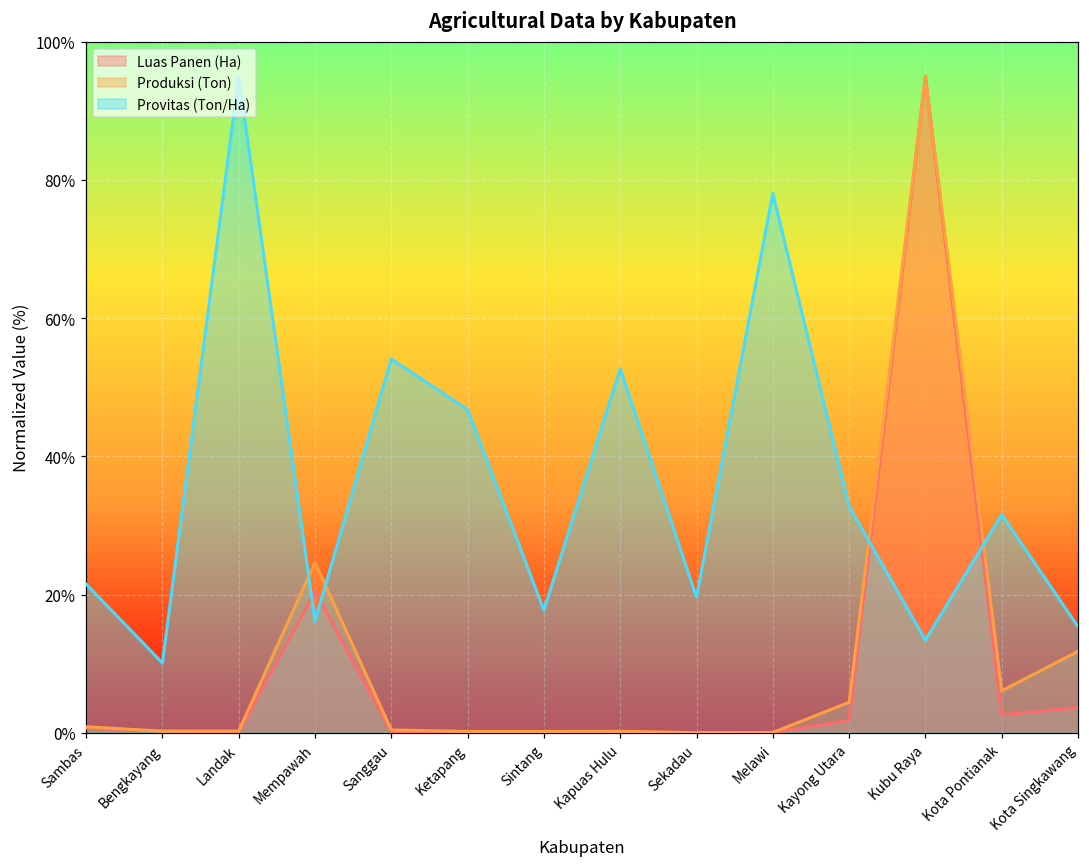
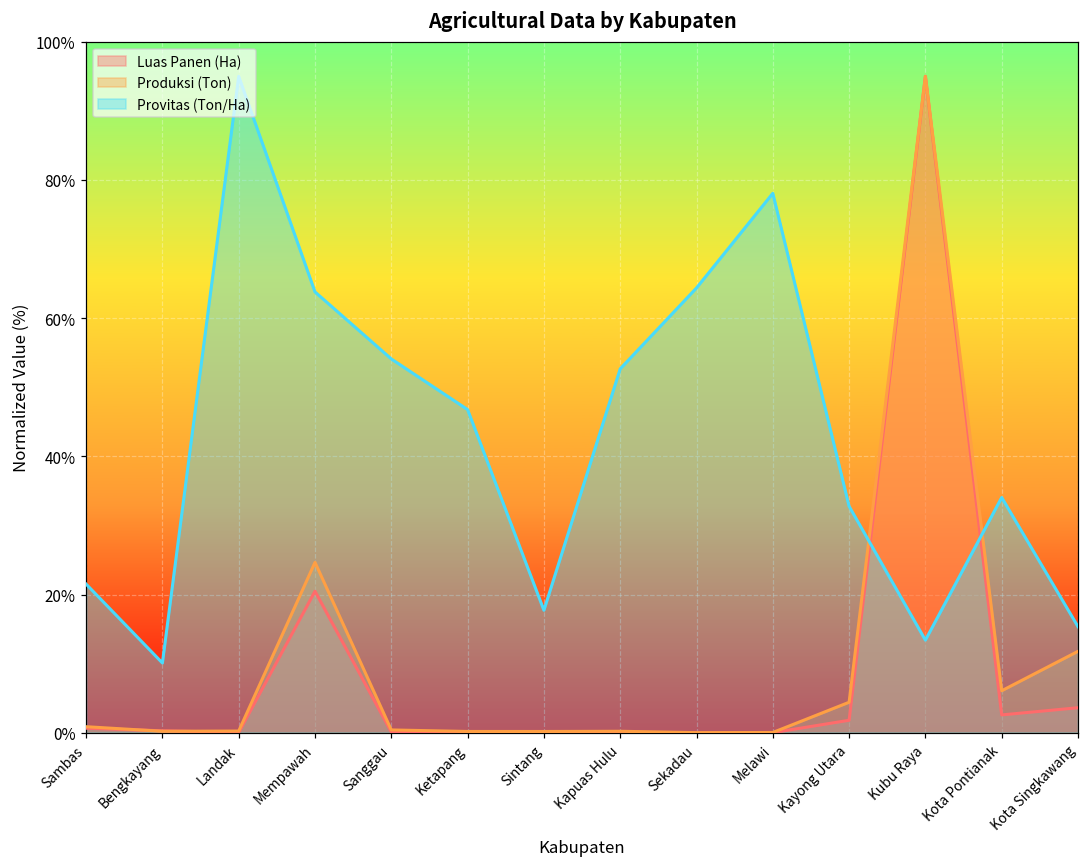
Provitas (Ton/Ha), Mempawah: 16% -> 64%
Provitas (Ton/Ha), Sekadau: 20% -> 64%
Provitas (Ton/Ha), Kota Pontianak: 32% -> 34%
